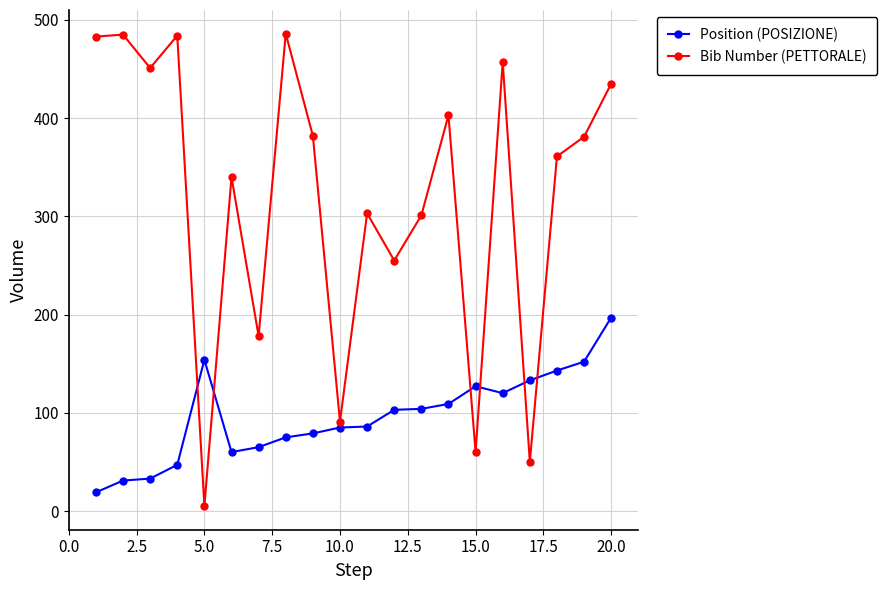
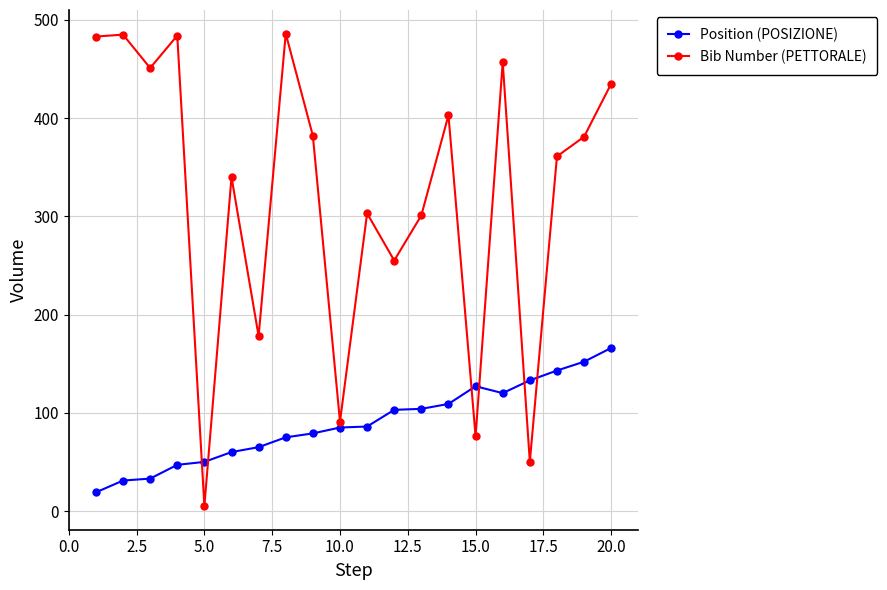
Position (POSIZIONE), 5.0: 150 -> 50
Bib Number (PETTORALE), 15.0: 60 -> 80
Position (POSIZIONE), 20.0: 200 -> 170
